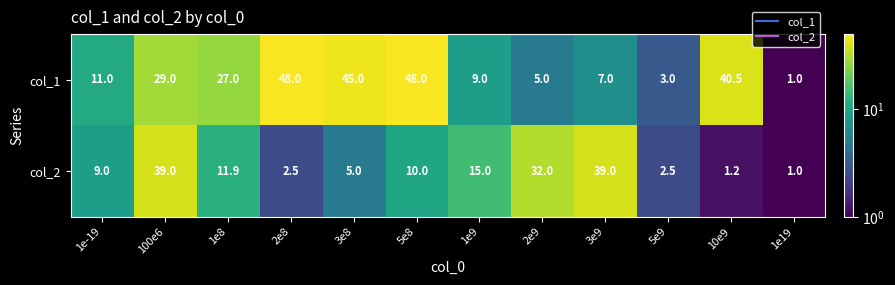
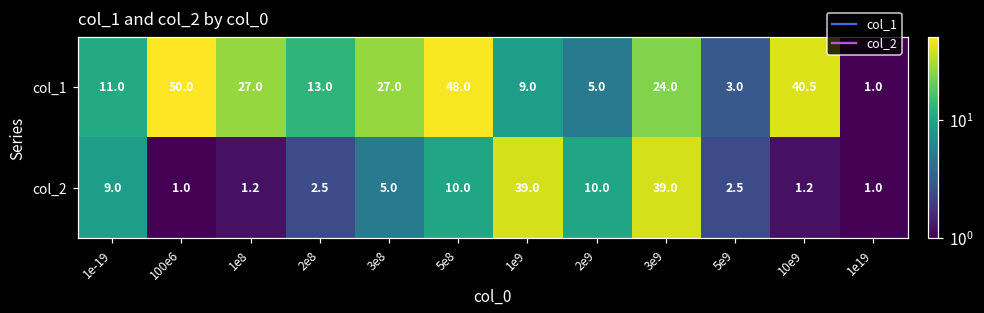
col_1, 100e6: 29.0 -> 50.0
col_1, 2e8: 48.0 -> 13.0
col_1, 3e8: 45.0 -> 27.0
col_1, 3e9: 7.0 -> 24.0
col_2, 100e6: 39.0 -> 1.0
col_2, 1e8: 11.9 -> 1.2
col_2, 1e9: 15.0 -> 39.0
col_2, 2e9: 32.0 -> 10.0
